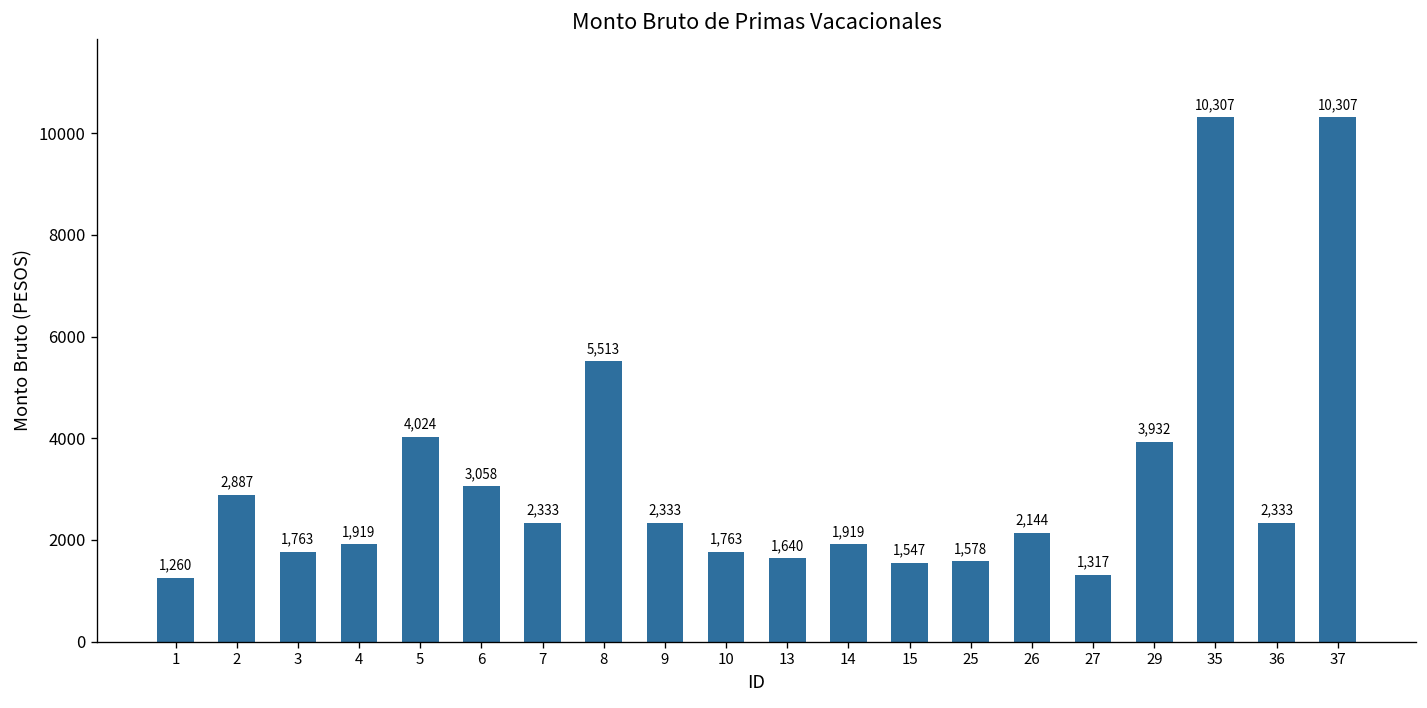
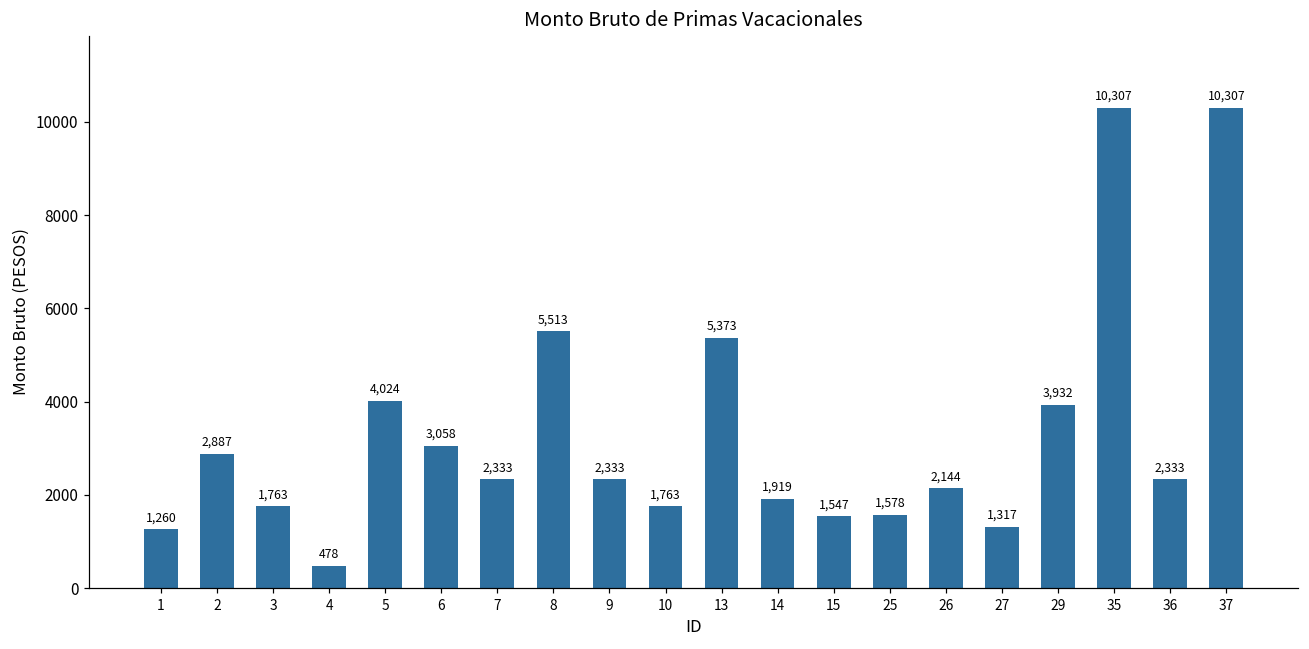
4: 1,919 -> 478
13: 1,640 -> 5,373
